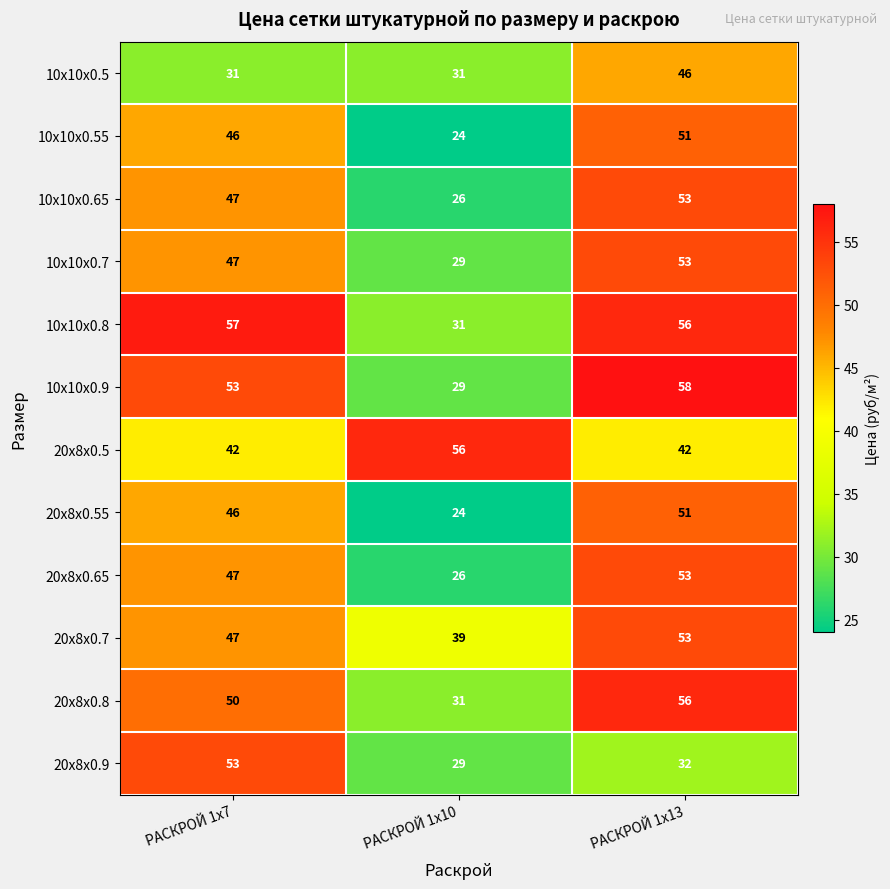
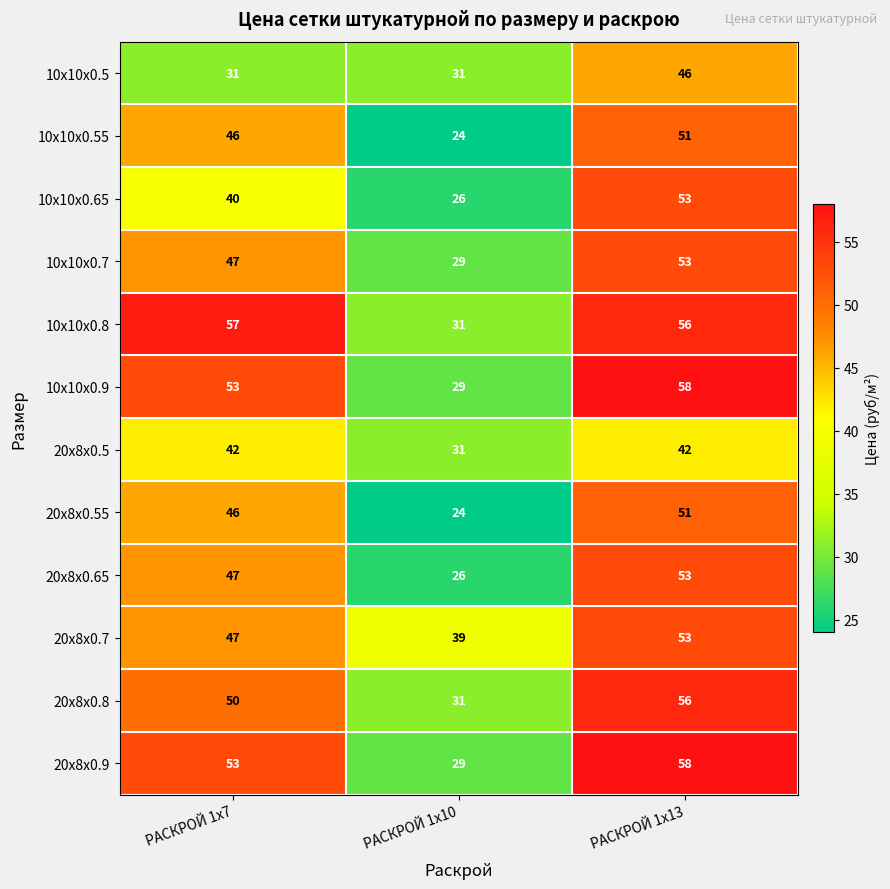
10x10x0.65, РАСКРОЙ 1x7: 47 -> 40
20x8x0.5, РАСКРОЙ 1x10: 56 -> 31
20x8x0.9, РАСКРОЙ 1x13: 32 -> 58
